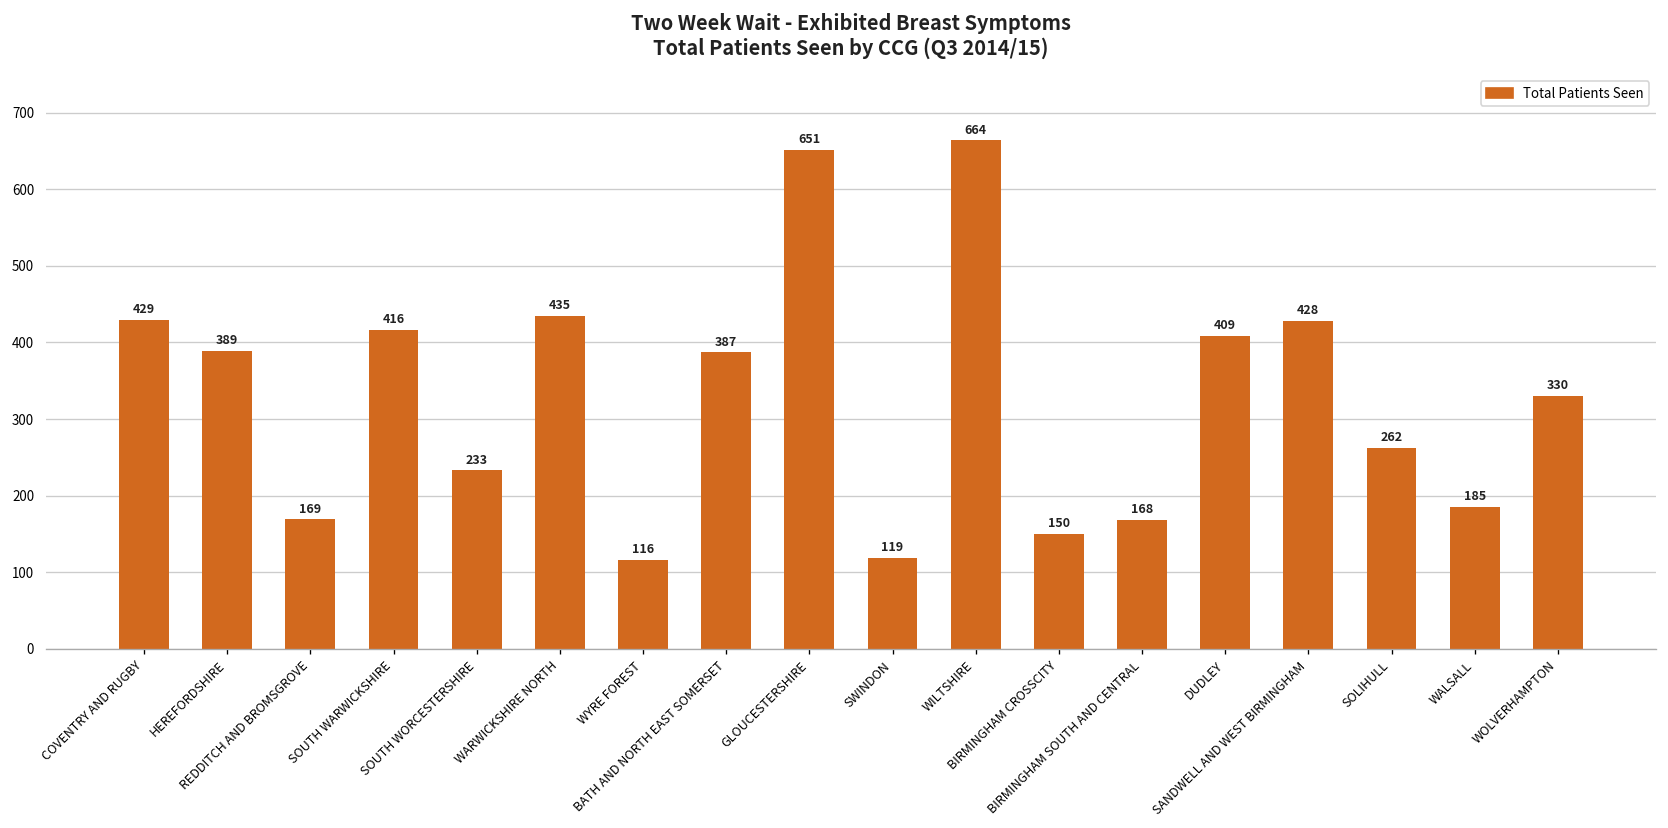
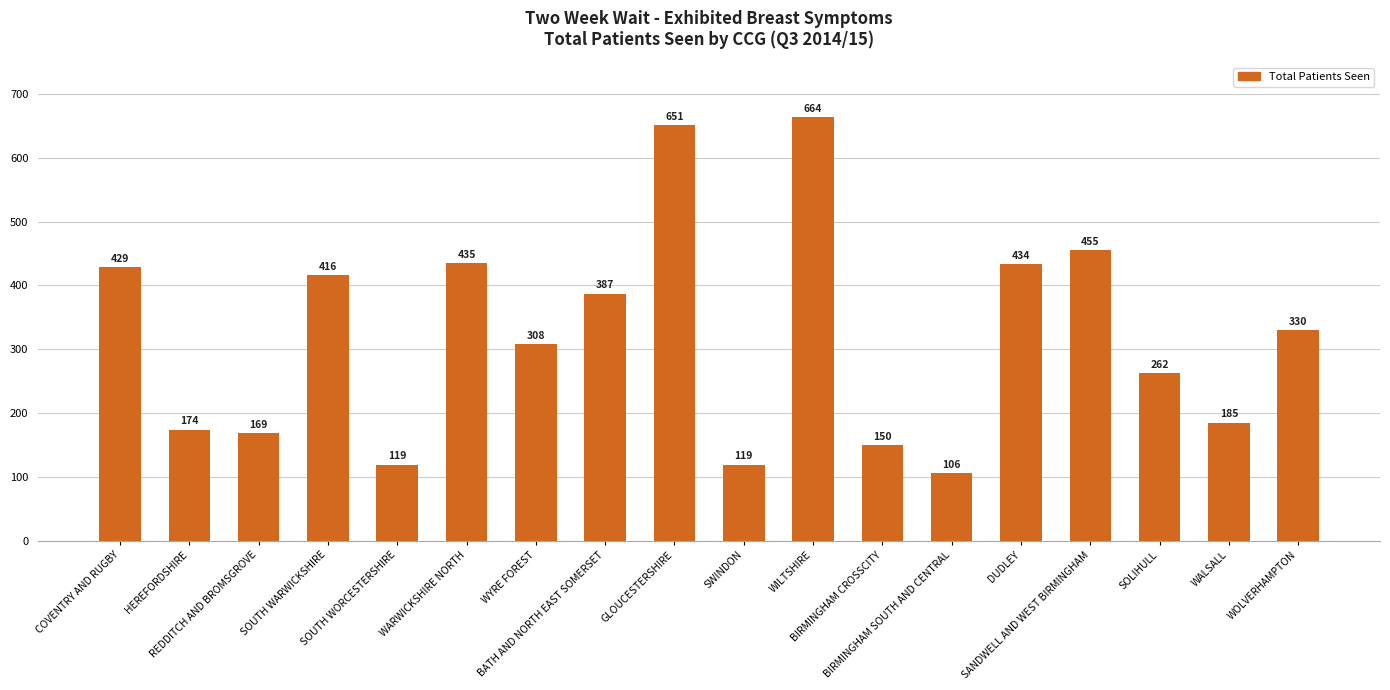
HEREFORDSHIRE: 389 -> 174
SOUTH WORCESTERSHIRE: 233 -> 119
WYRE FOREST: 116 -> 308
BIRMINGHAM SOUTH AND CENTRAL: 168 -> 106
DUDLEY: 409 -> 434
SANDWELL AND WEST BIRMINGHAM: 428 -> 455
